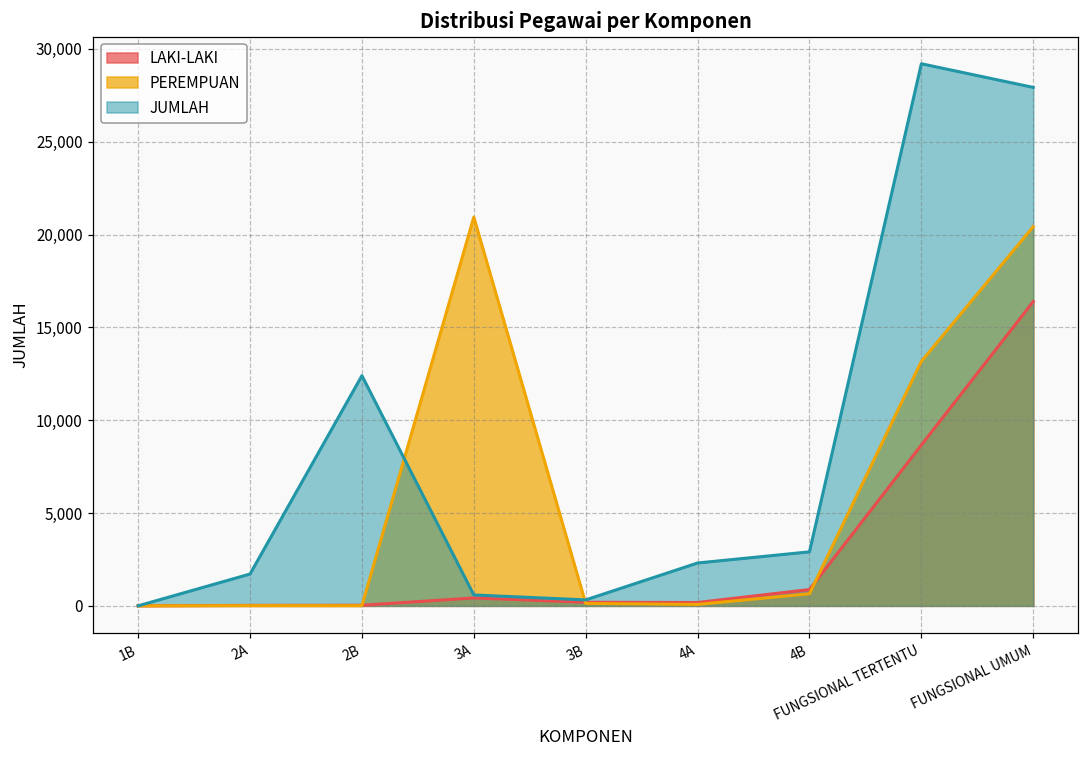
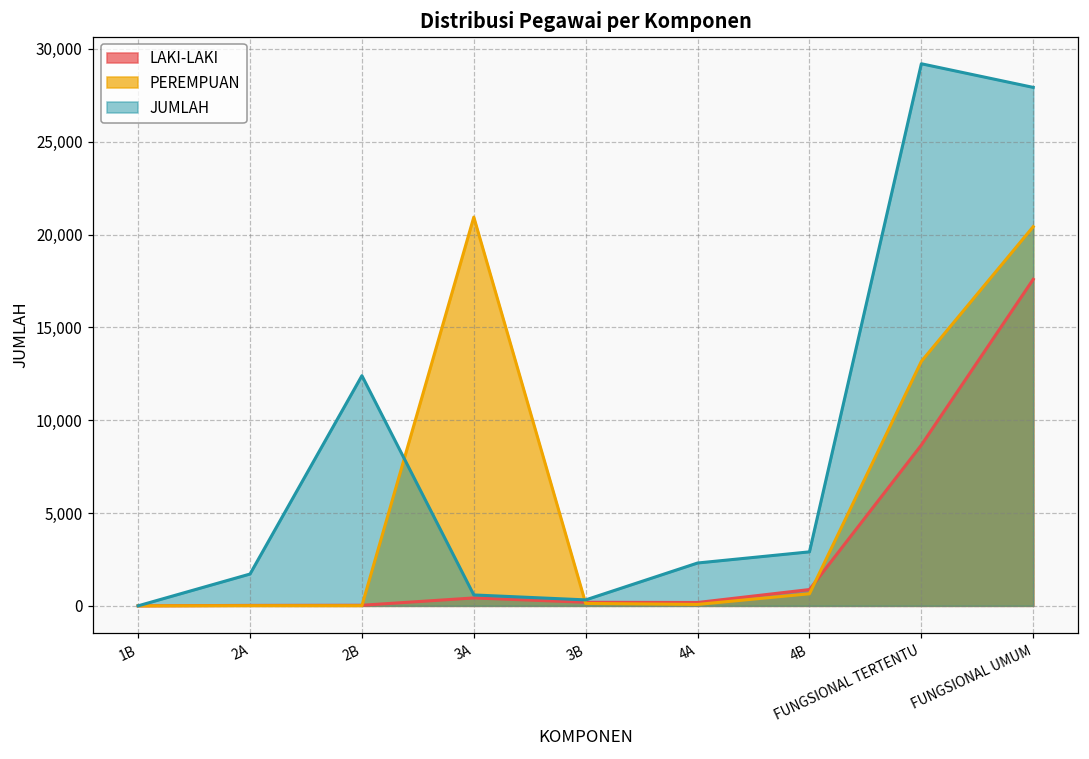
LAKI-LAKI, FUNGSIONAL UMUM: 16,400 -> 17,600
